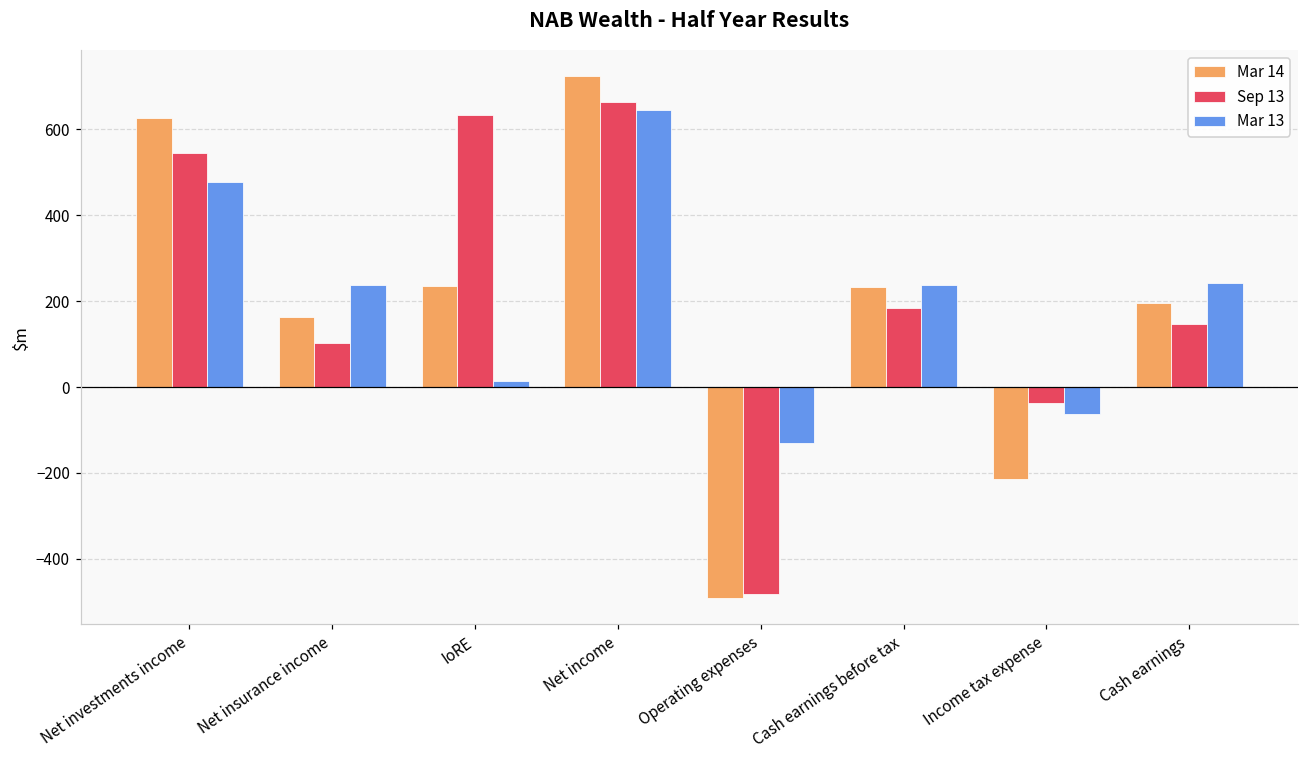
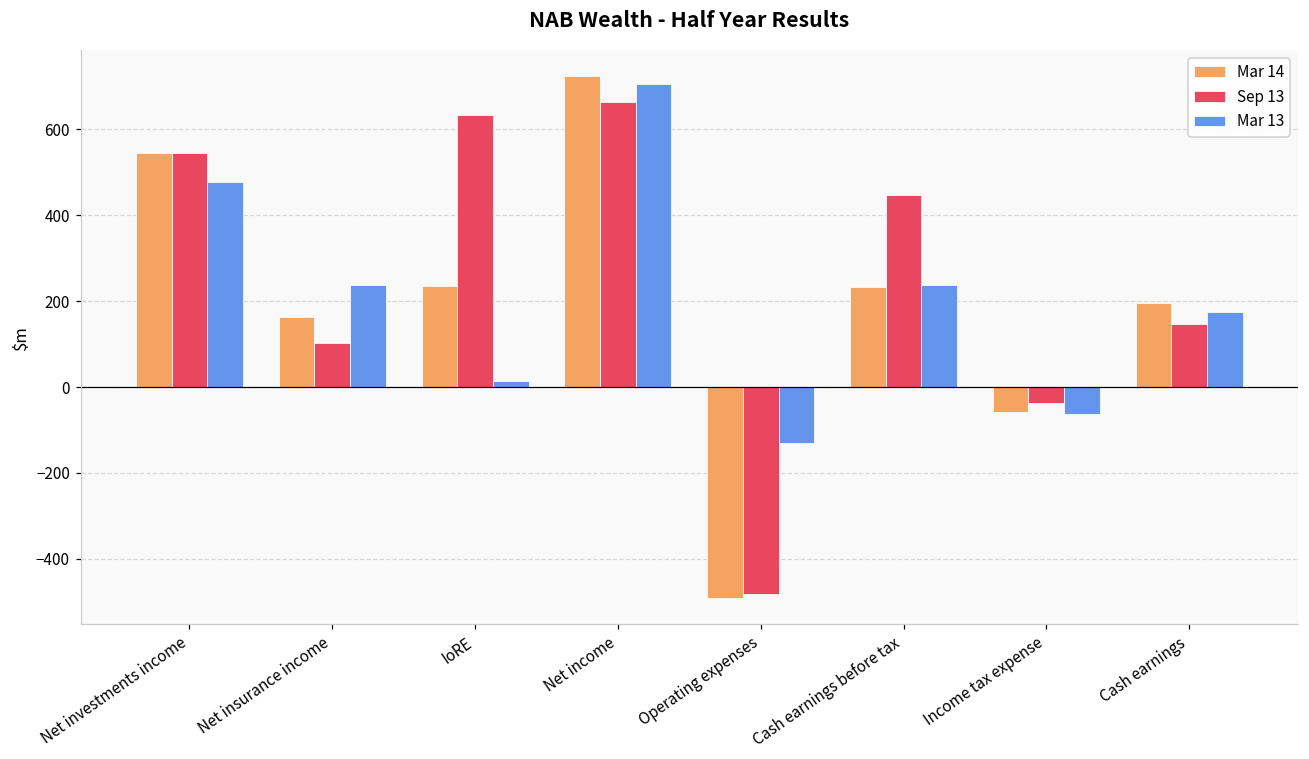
Mar 14, Net investments income: 630 -> 550
Mar 13, Net income: 640 -> 710
Sep 13, Cash earnings before tax: 180 -> 450
Mar 14, Income tax expense: -210 -> -60
Mar 13, Cash earnings: 240 -> 180
